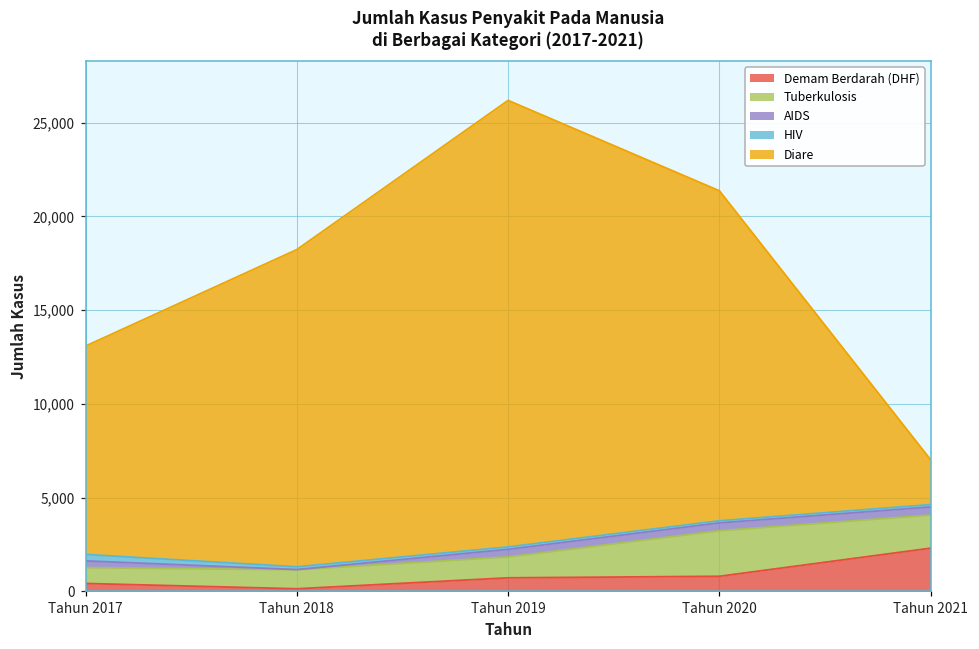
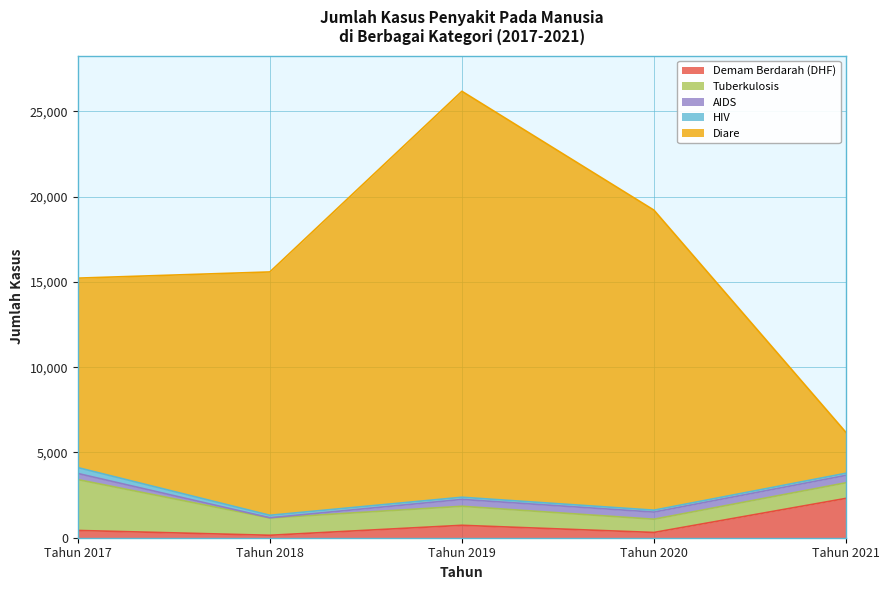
Tuberkulosis, Tahun 2017: 800 -> 3,000
Diare, Tahun 2018: 16,900 -> 14,300
Demam Berdarah (DHF), Tahun 2020: 800 -> 300
Tuberkulosis, Tahun 2020: 2,400 -> 800
Tuberkulosis, Tahun 2021: 1,800 -> 900
